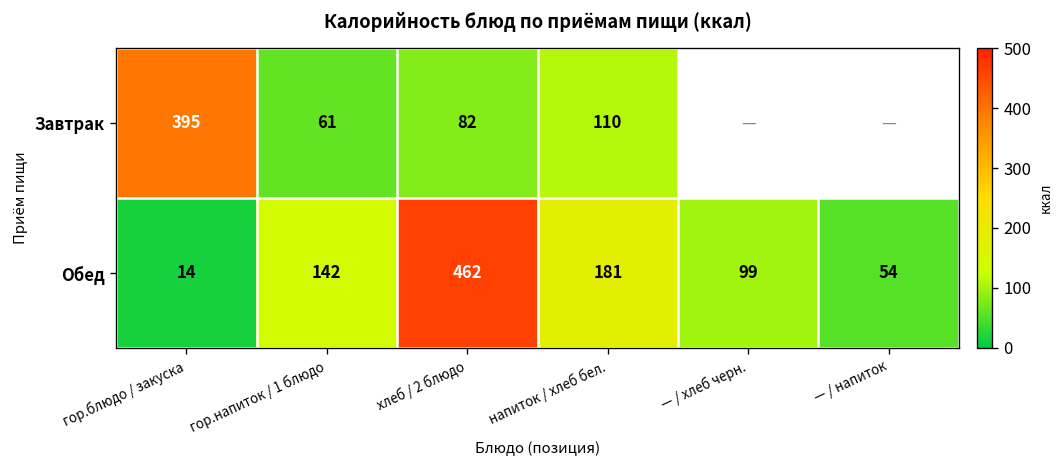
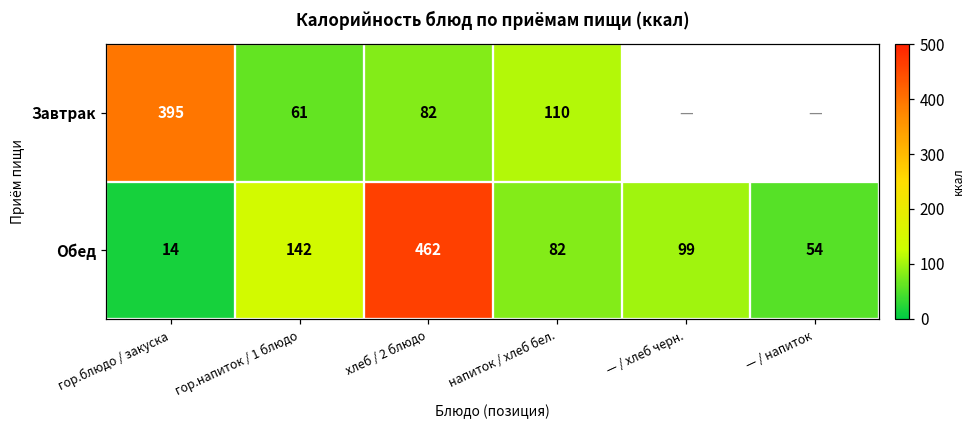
Обед, напиток / хлеб бел.: 181 -> 82
